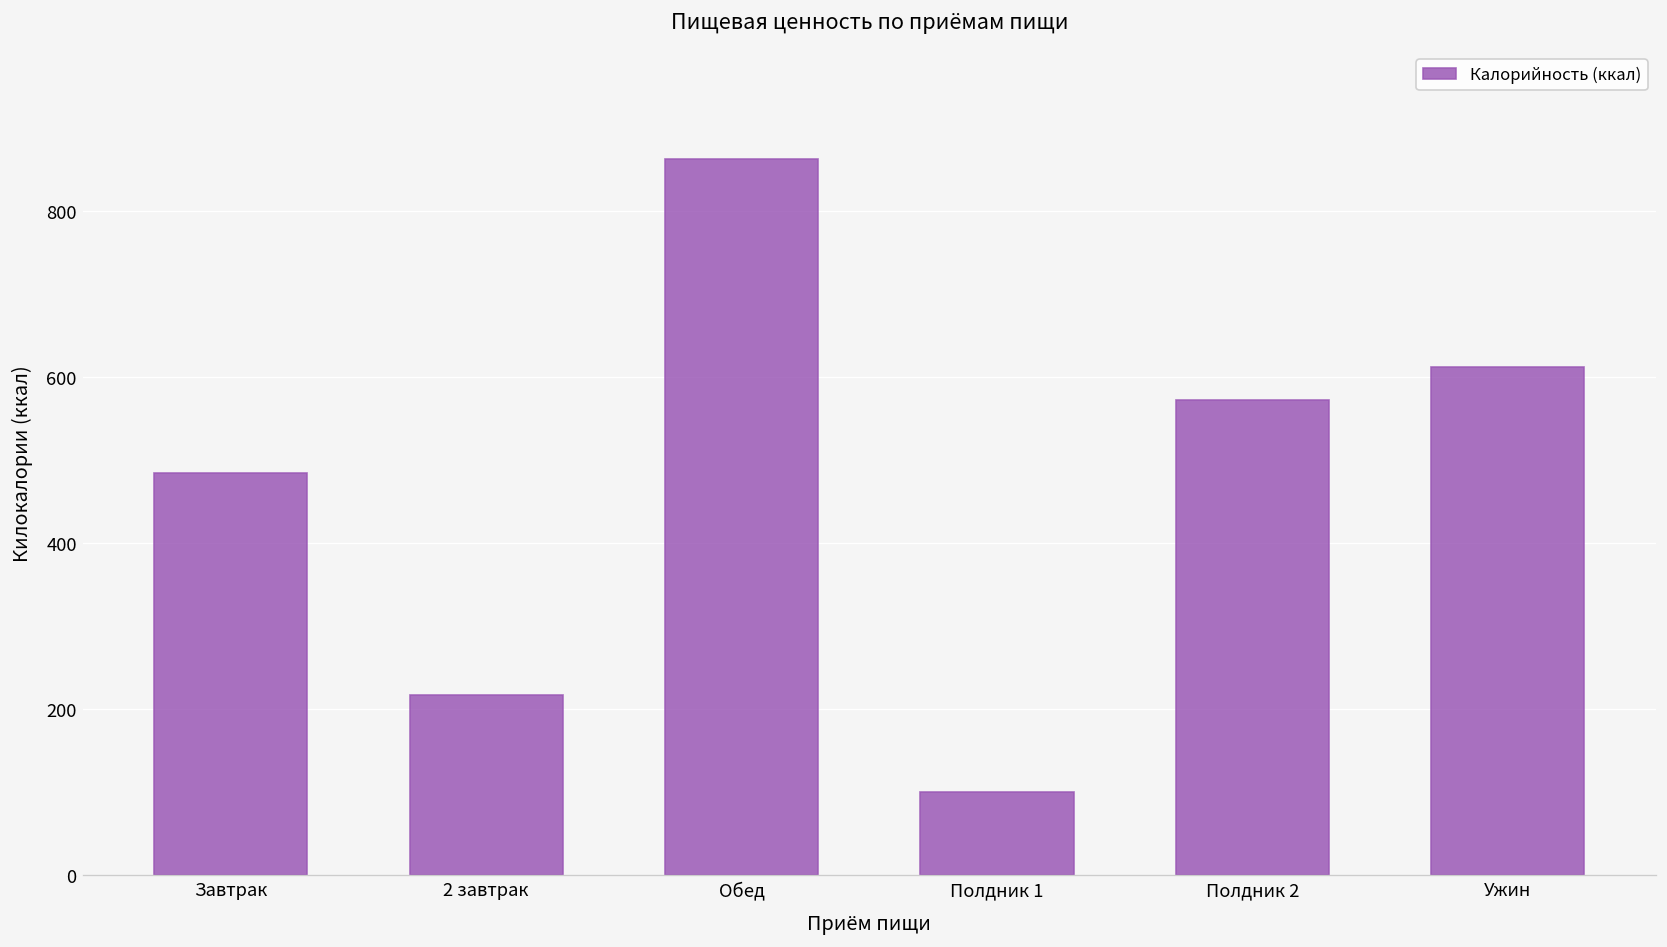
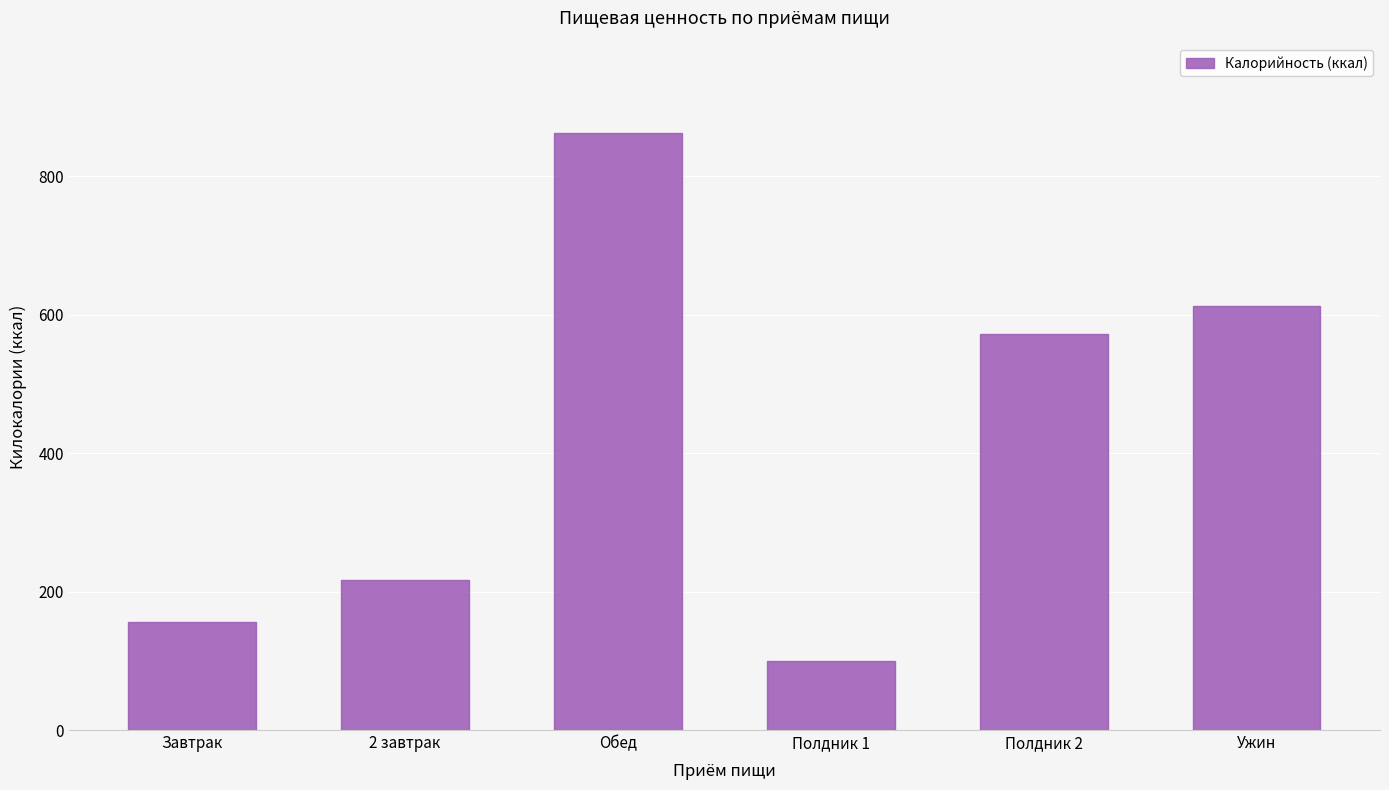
Завтрак: 480 -> 160
